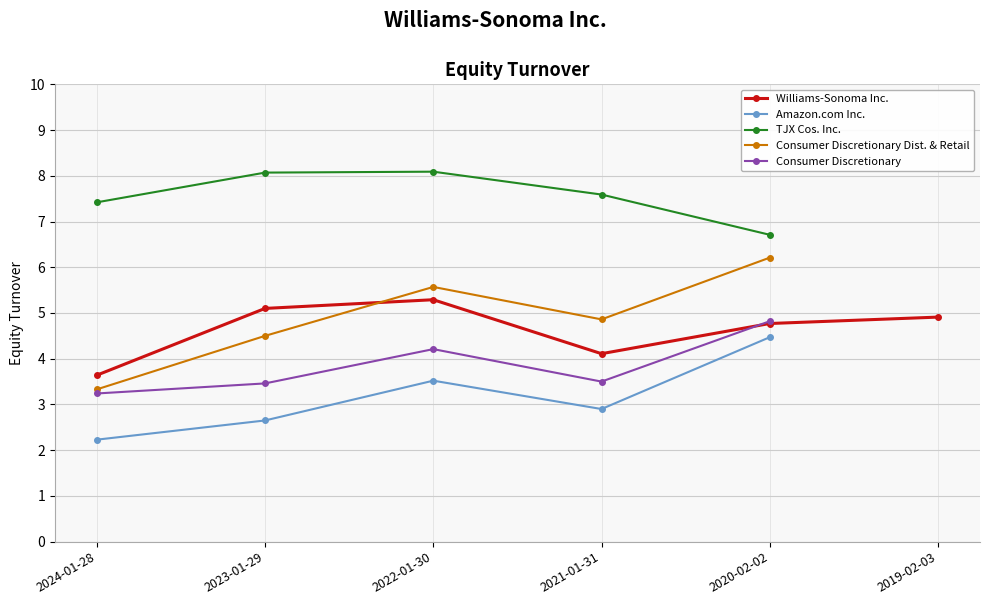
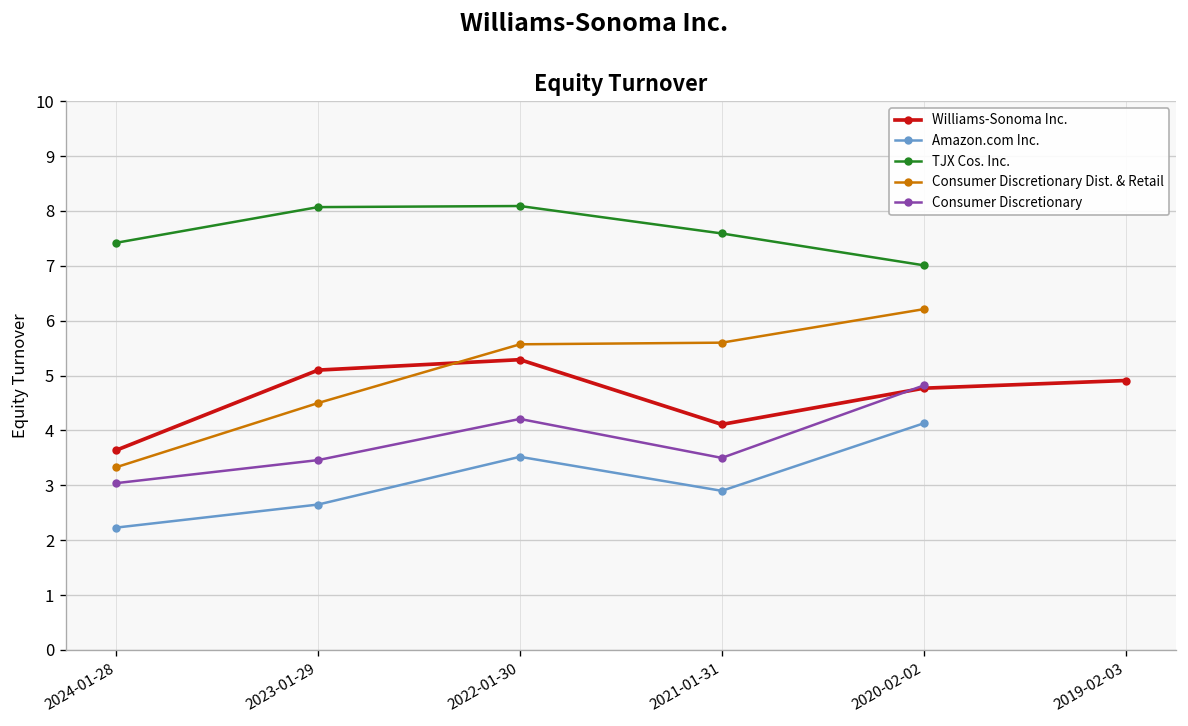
Consumer Discretionary, 2024-01-28: 3.2 -> 3.0
Consumer Discretionary Dist. & Retail, 2021-01-31: 4.9 -> 5.6
Amazon.com Inc., 2020-02-02: 4.5 -> 4.1
TJX Cos. Inc., 2020-02-02: 6.7 -> 7.0
